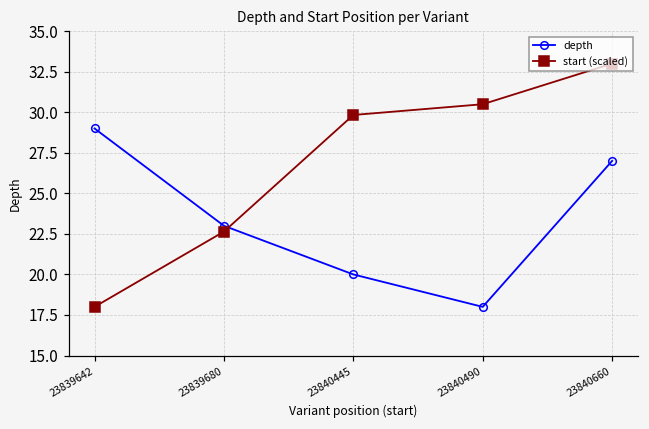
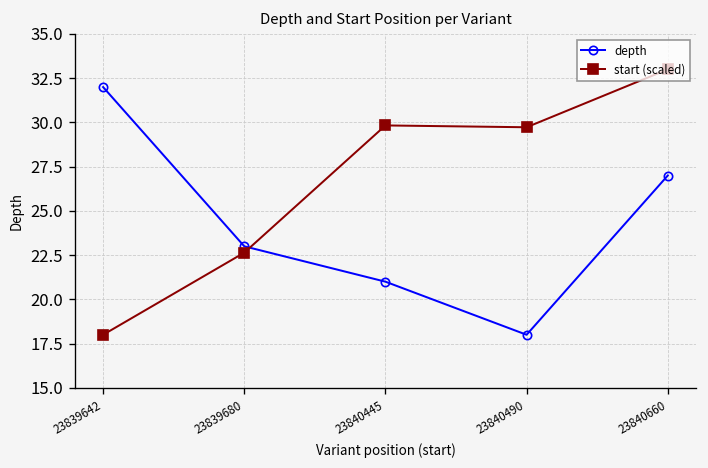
depth, 23839642: 29 -> 32
depth, 23840445: 20 -> 21
start (scaled), 23840490: 30.5 -> 29.7
